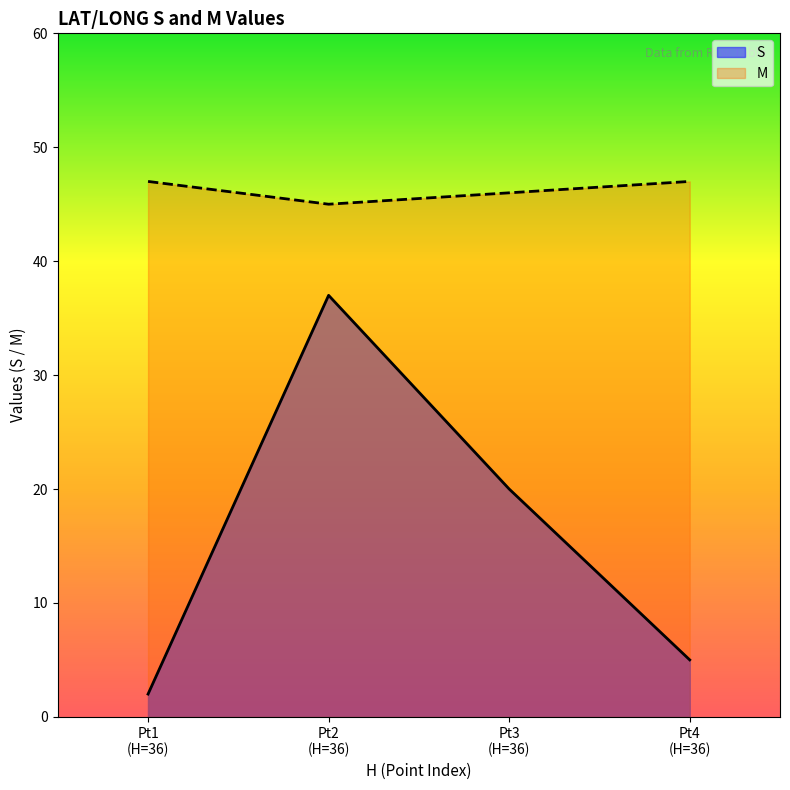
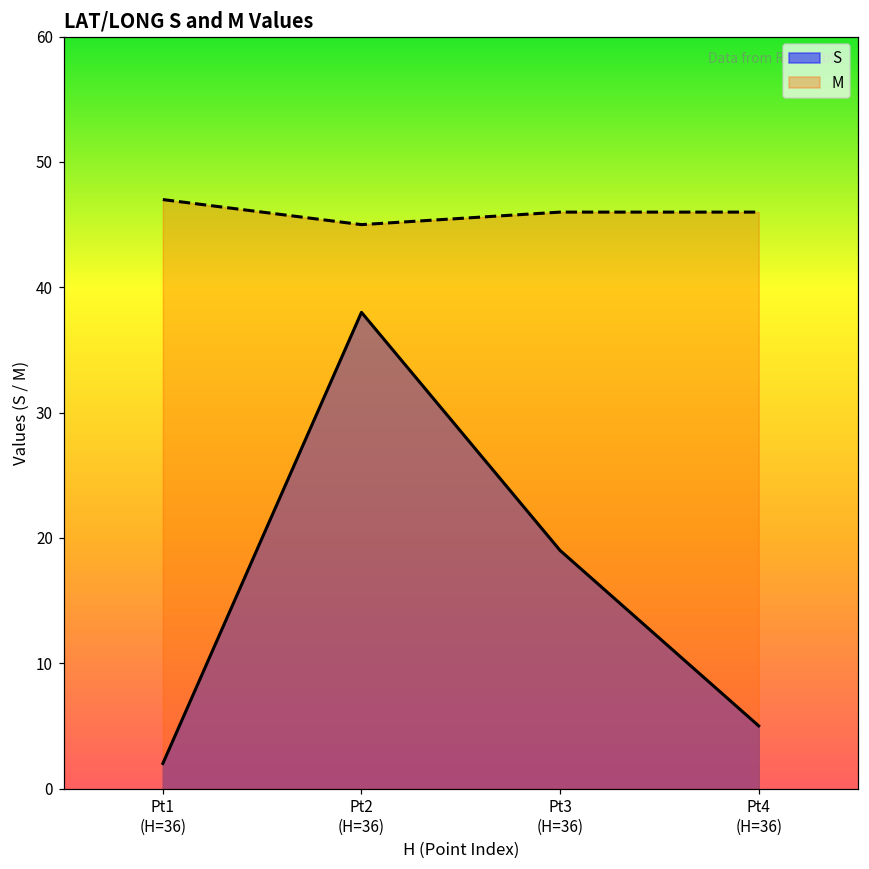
S, Pt2 (H=36): 37 -> 38
S, Pt3 (H=36): 20 -> 19
M, Pt4 (H=36): 47 -> 46
